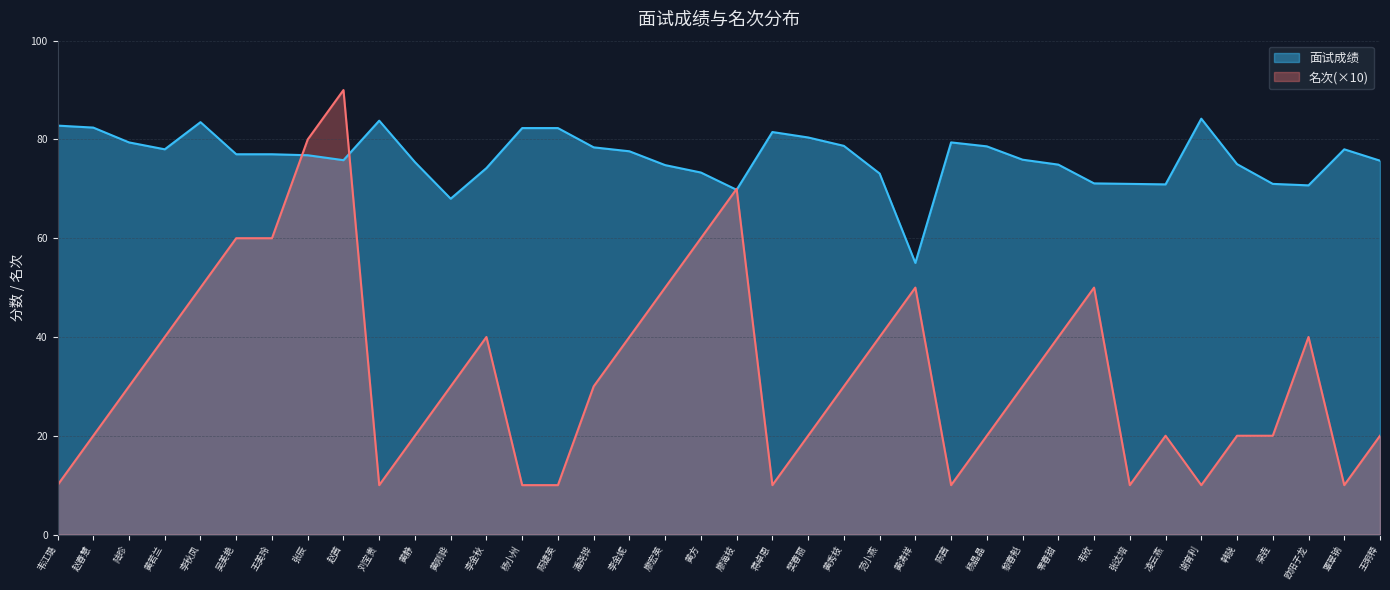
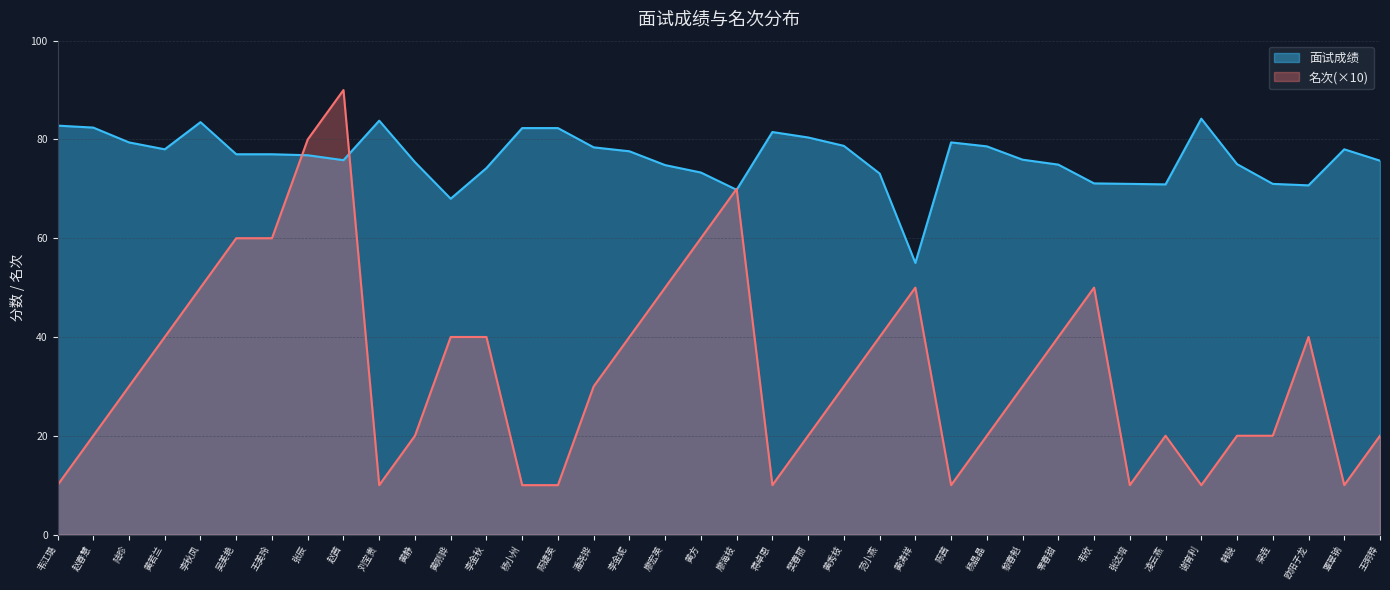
名次(×10), 黄刚骅: 30 -> 40
